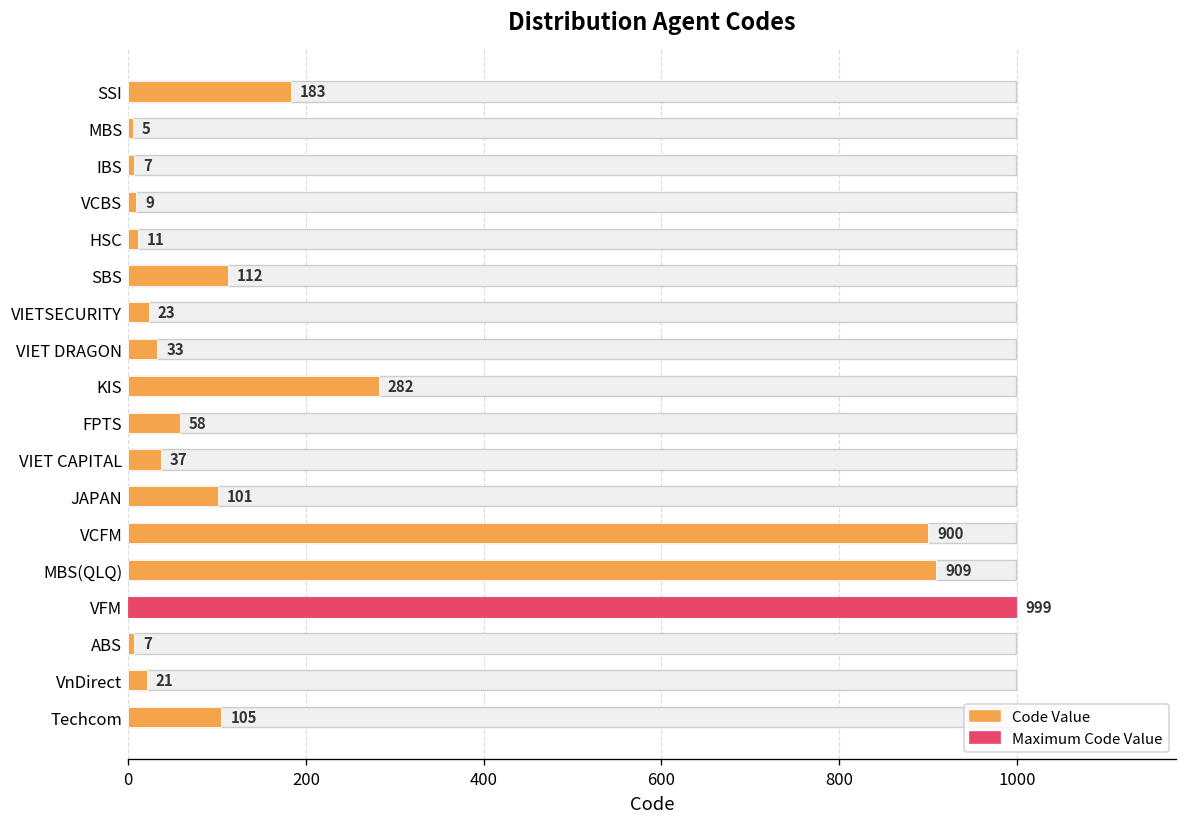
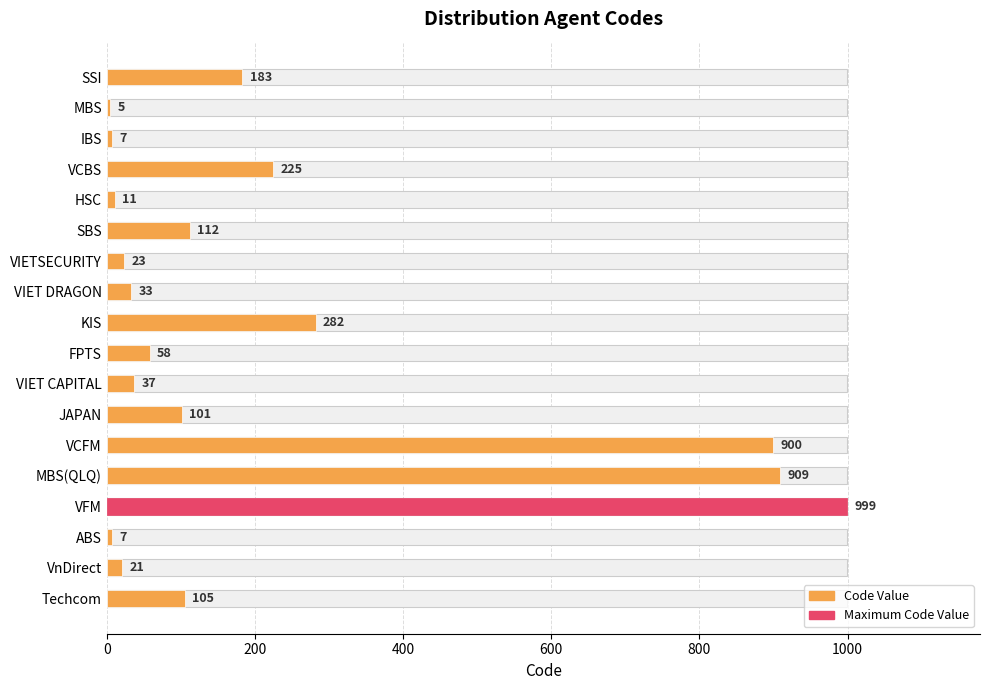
Code Value, VCBS: 9 -> 225
